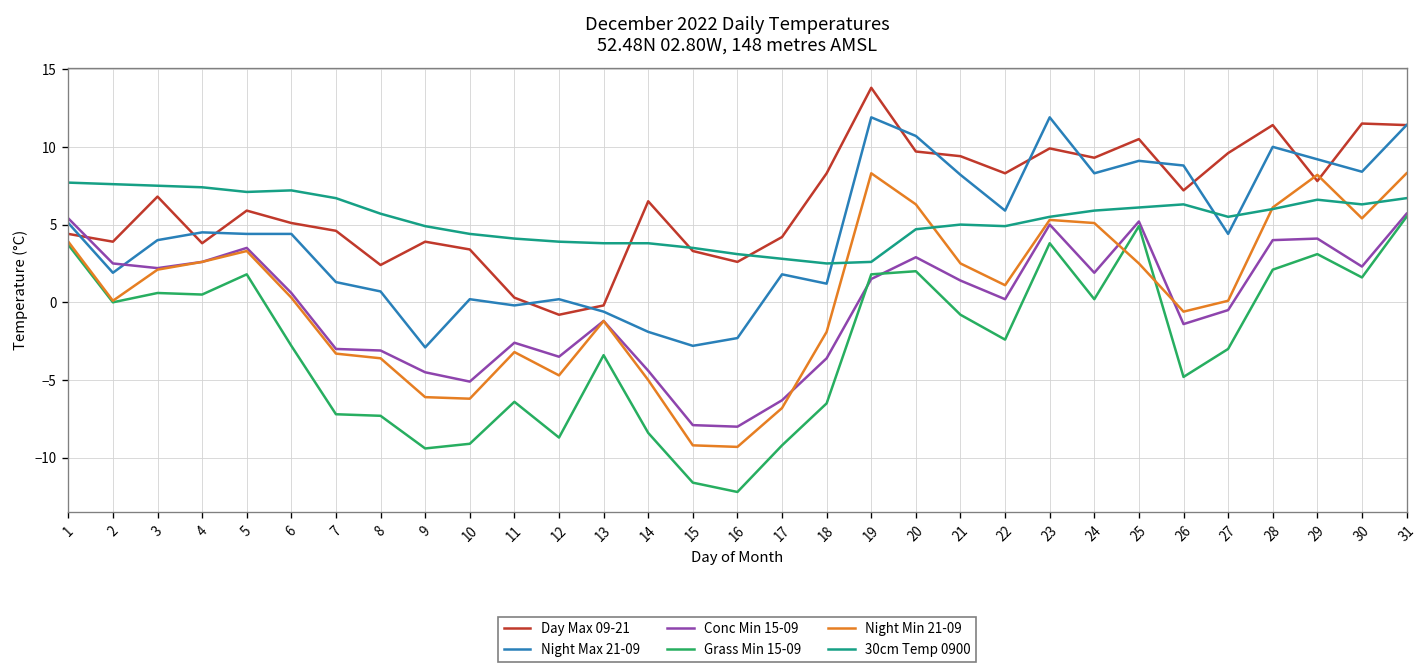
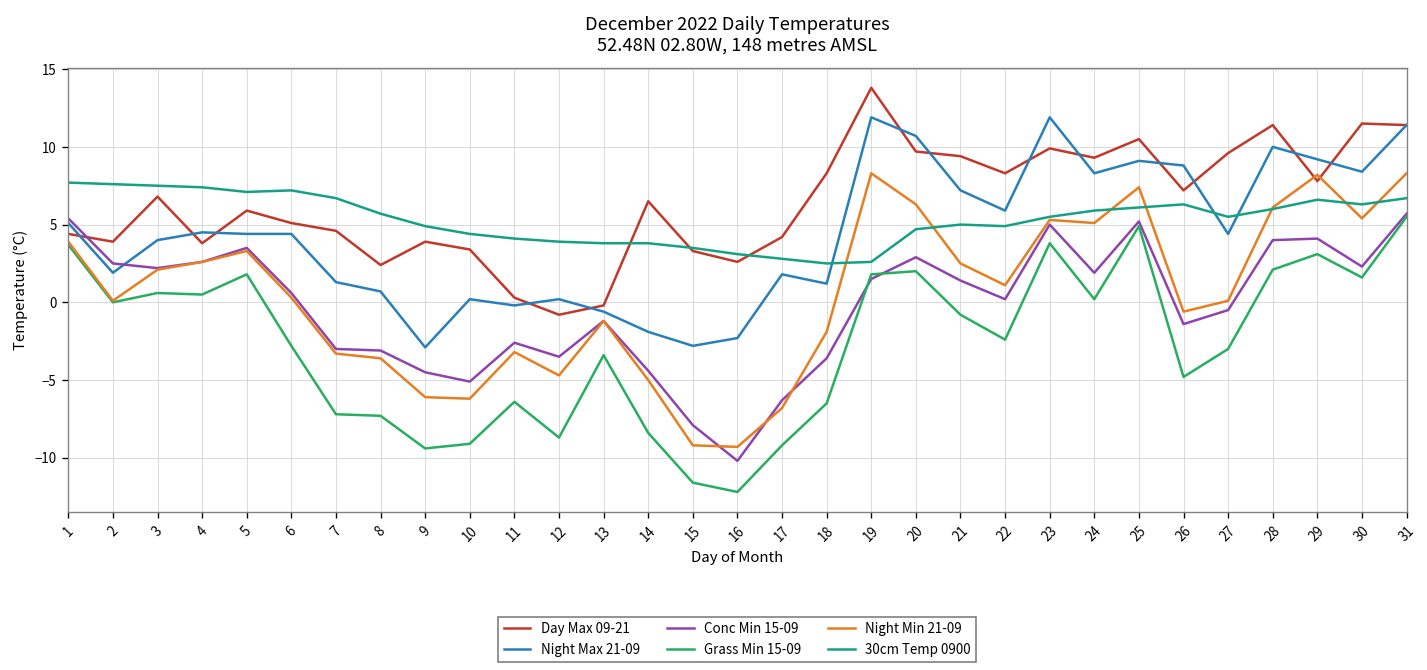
Conc Min 15-09, 16: -8.0 -> -10.2
Night Max 21-09, 21: 8.2 -> 7.2
Night Min 21-09, 25: 2.5 -> 7.4
